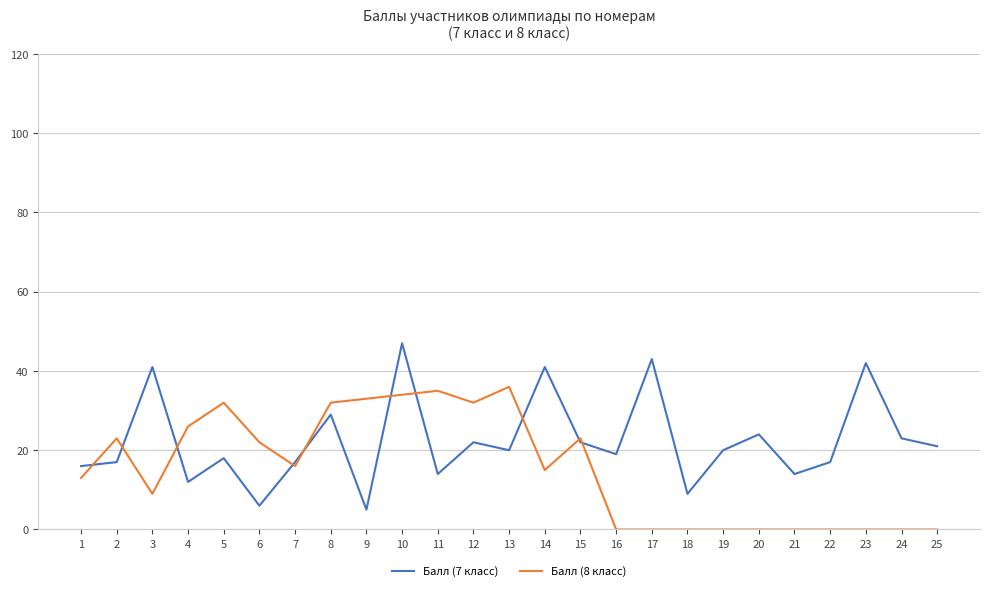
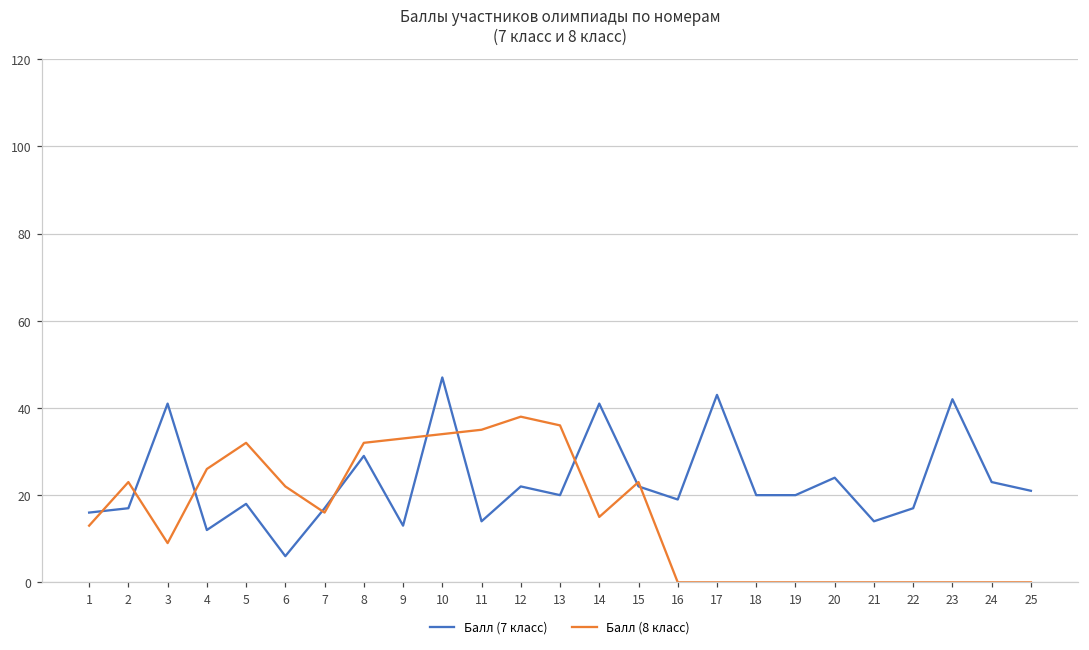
Балл (7 класс), 9: 5 -> 13
Балл (8 класс), 12: 32 -> 38
Балл (7 класс), 18: 9 -> 20
